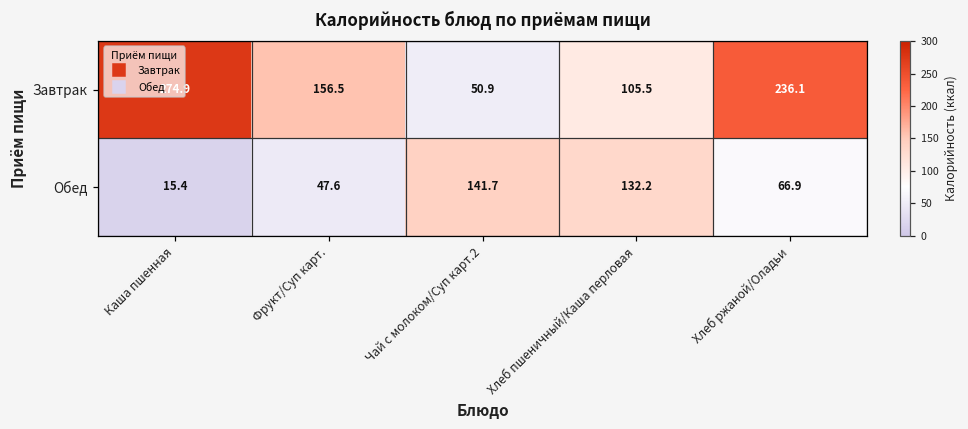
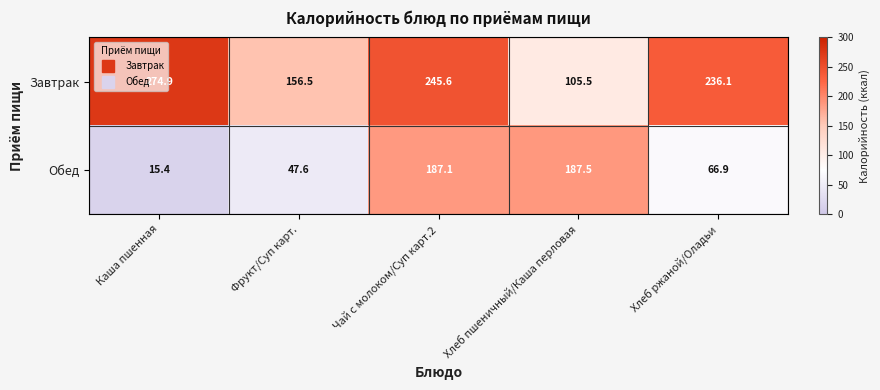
Завтрак, Чай с молоком/Суп карт.2: 50.9 -> 245.6
Обед, Чай с молоком/Суп карт.2: 141.7 -> 187.1
Обед, Хлеб пшеничный/Каша перловая: 132.2 -> 187.5
